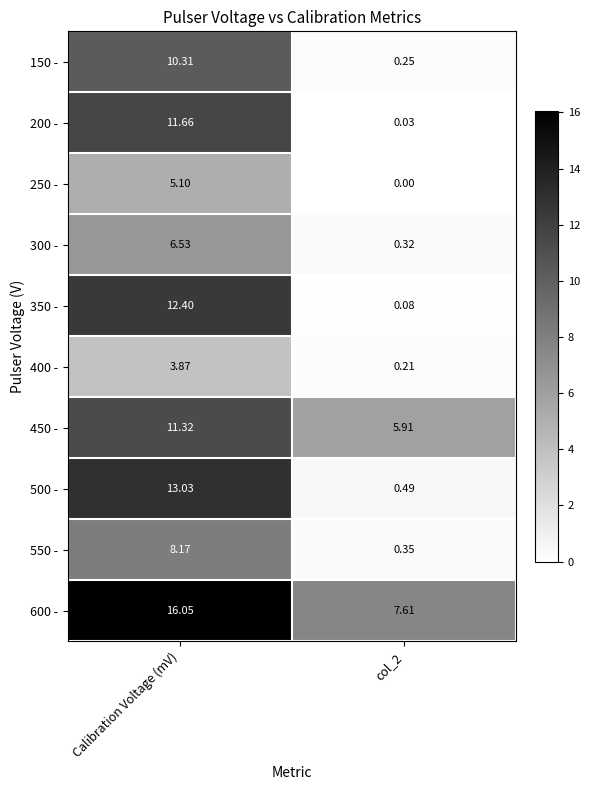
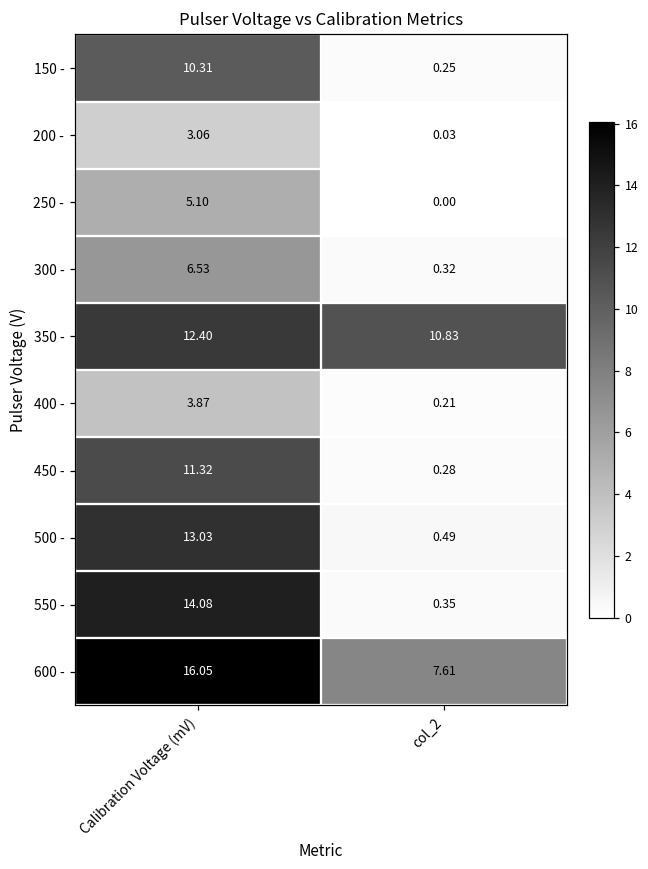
200 -, Calibration Voltage (mV): 11.66 -> 3.06
350 -, col_2: 0.08 -> 10.83
450 -, col_2: 5.91 -> 0.28
550 -, Calibration Voltage (mV): 8.17 -> 14.08
